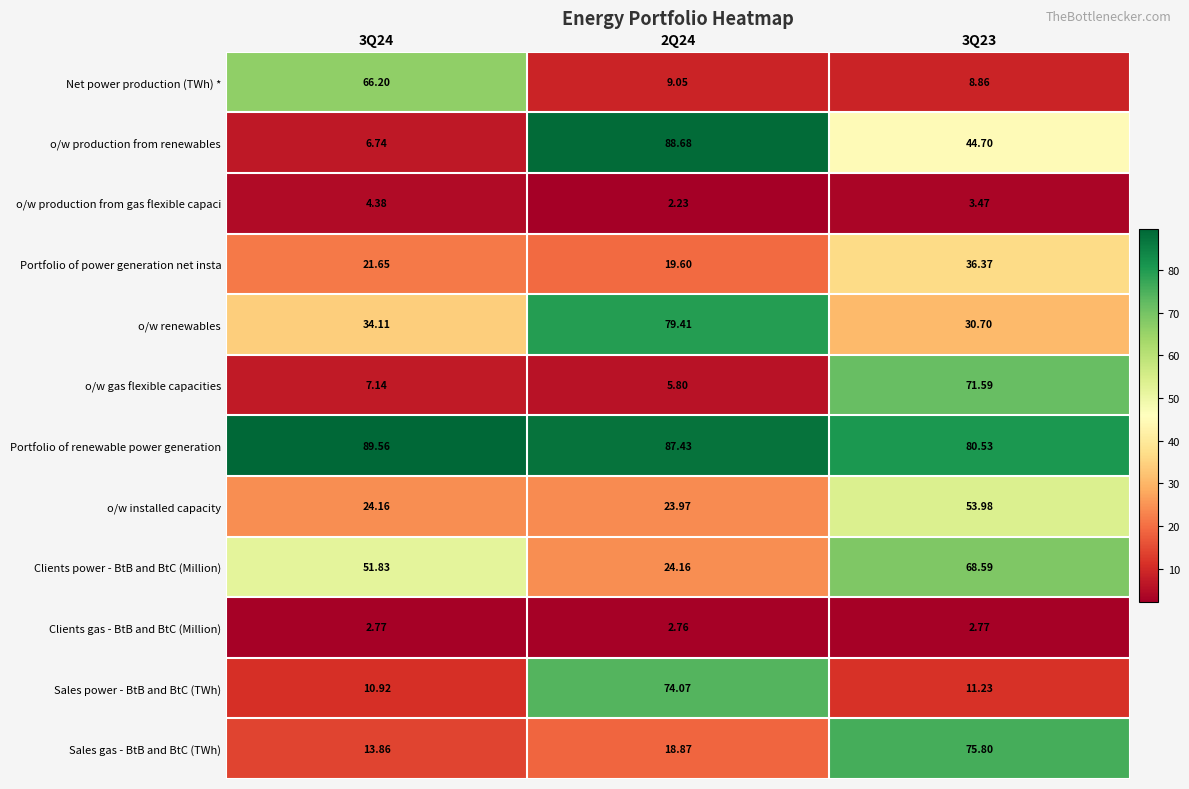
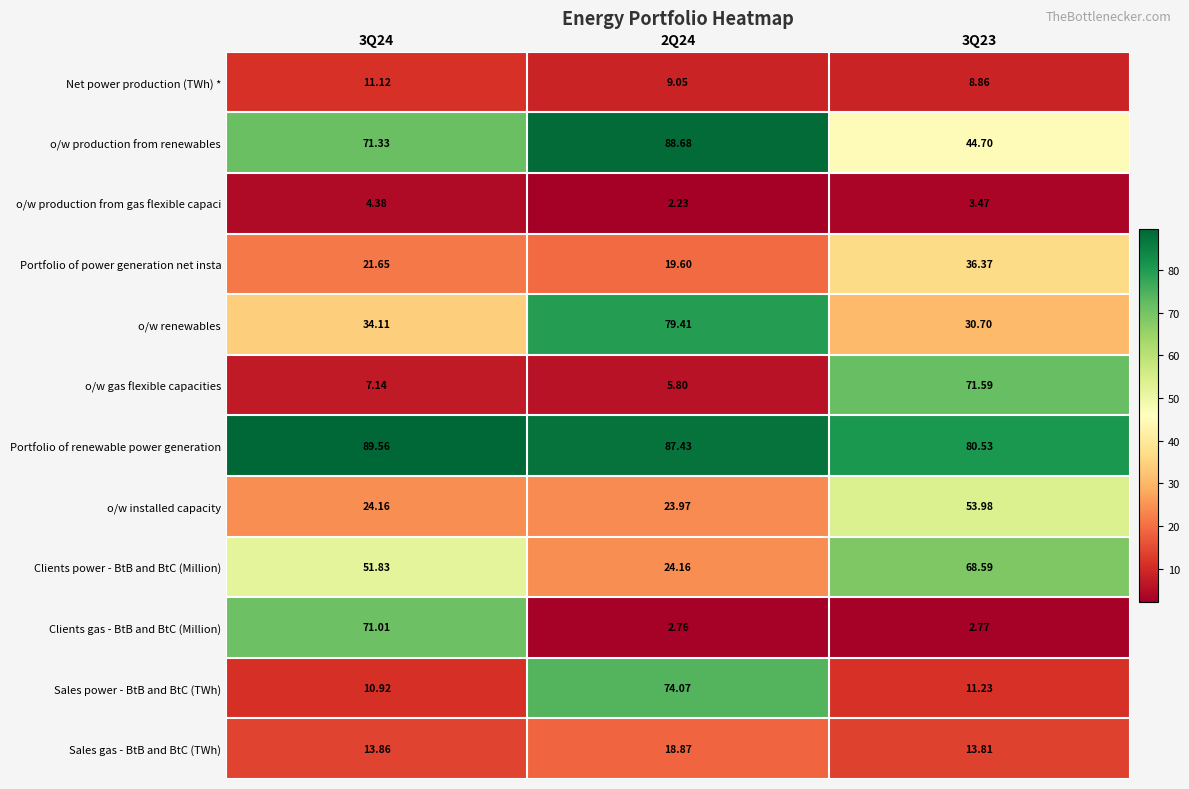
Net power production (TWh) *, 3Q24: 66.20 -> 11.12
o/w production from renewables, 3Q24: 6.74 -> 71.33
Clients gas - BtB and BtC (Million), 3Q24: 2.77 -> 71.01
Sales gas - BtB and BtC (TWh), 3Q23: 75.80 -> 13.81
